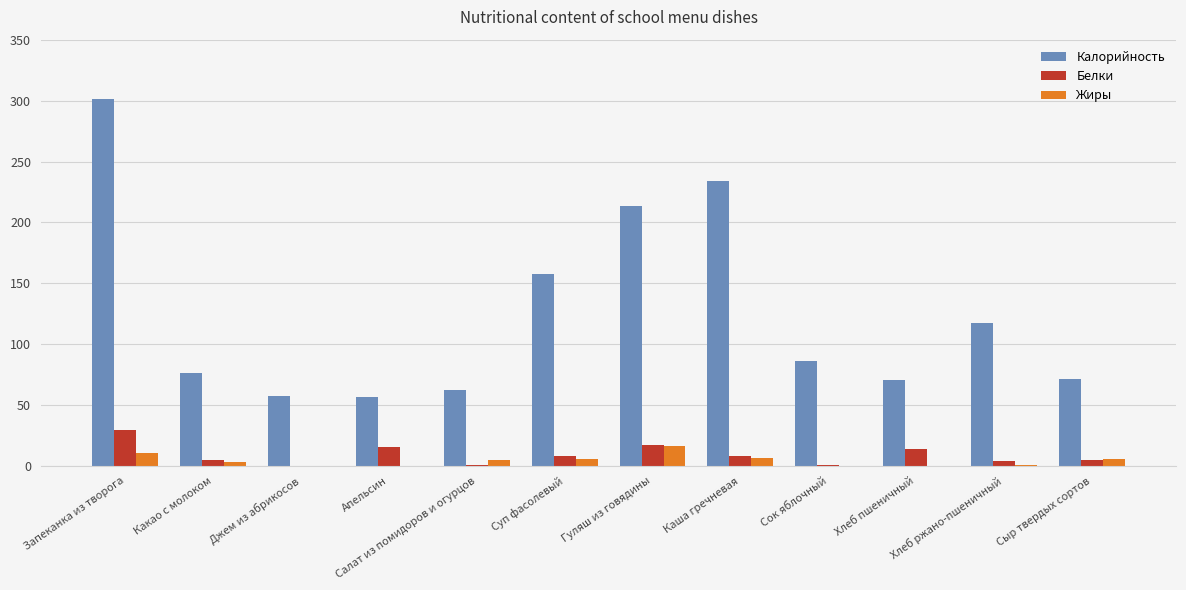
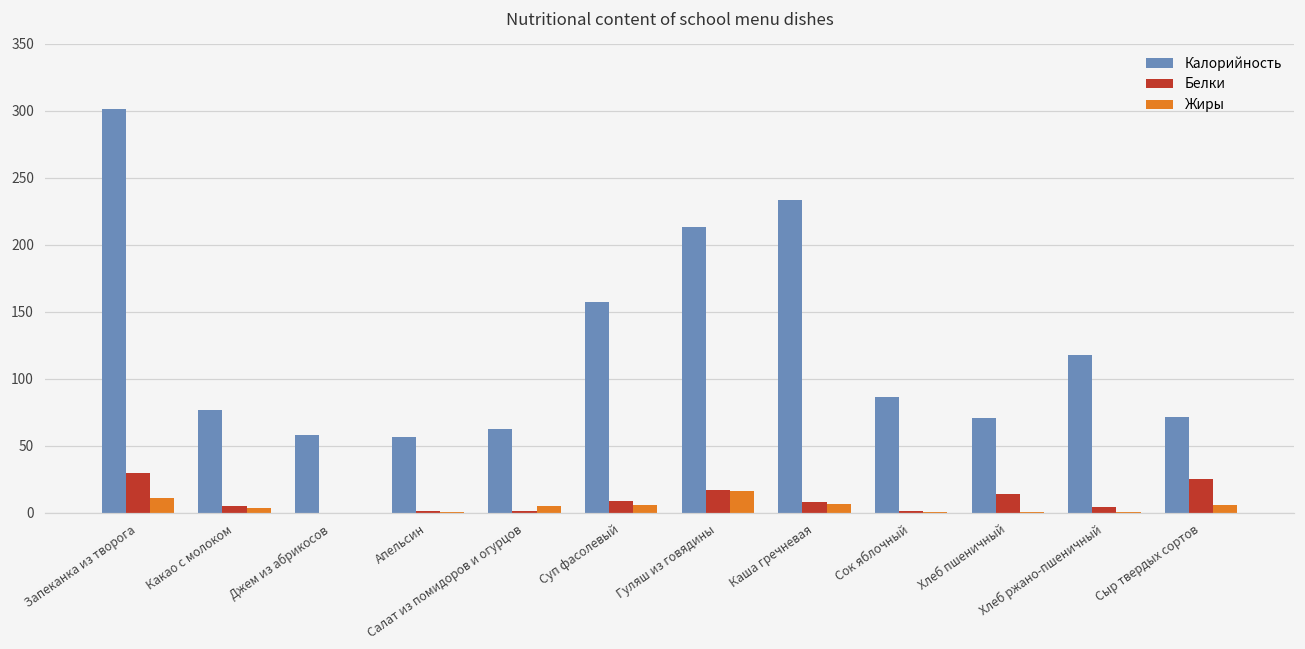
Белки, Апельсин: 15 -> 1
Белки, Сыр твердых сортов: 5 -> 26
